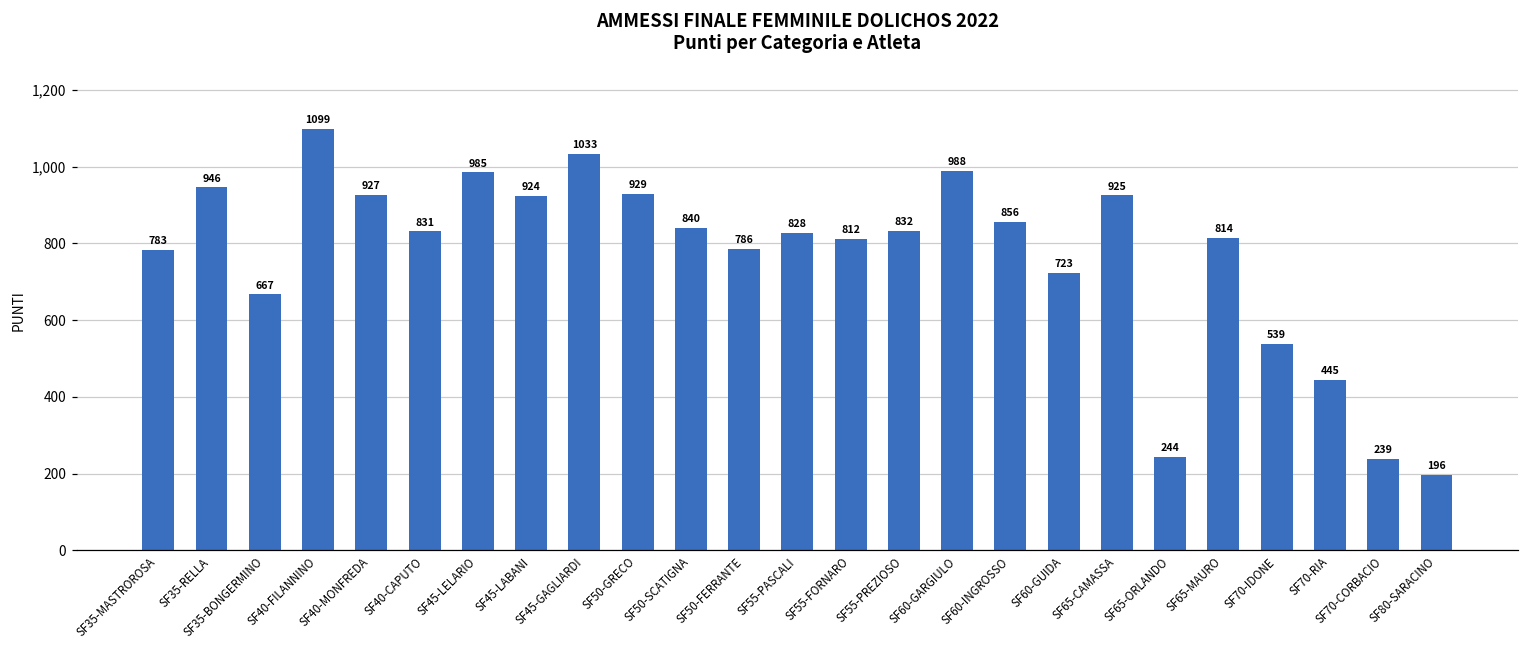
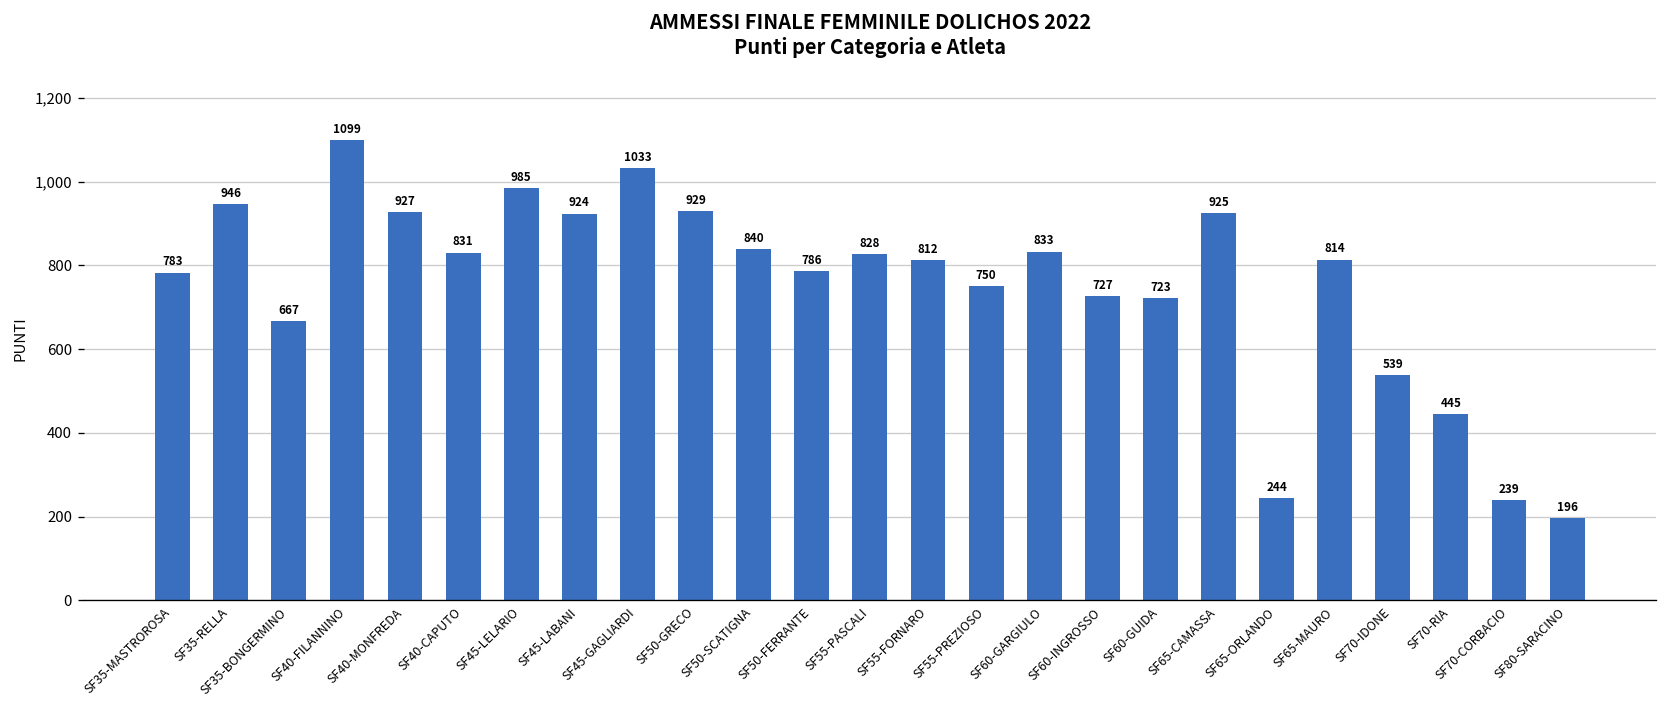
SF55-PREZIOSO: 832 -> 750
SF60-GARGIULO: 988 -> 833
SF60-INGROSSO: 856 -> 727
